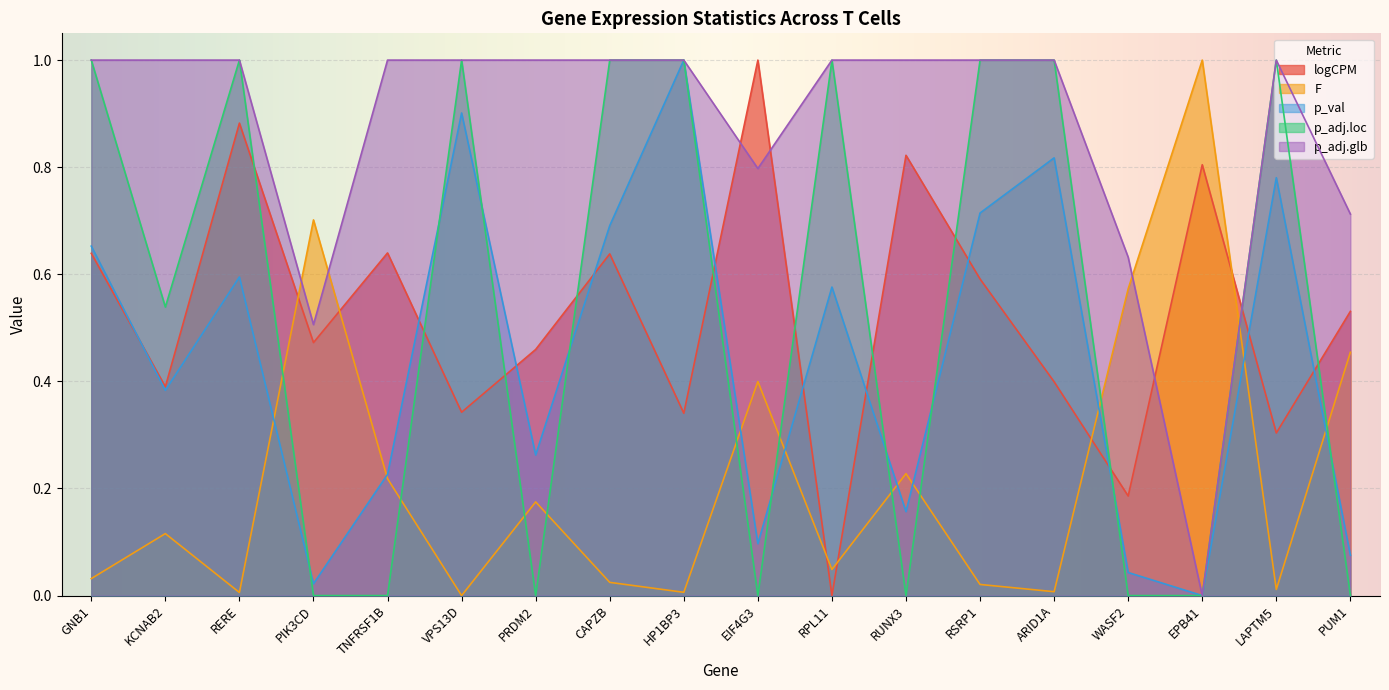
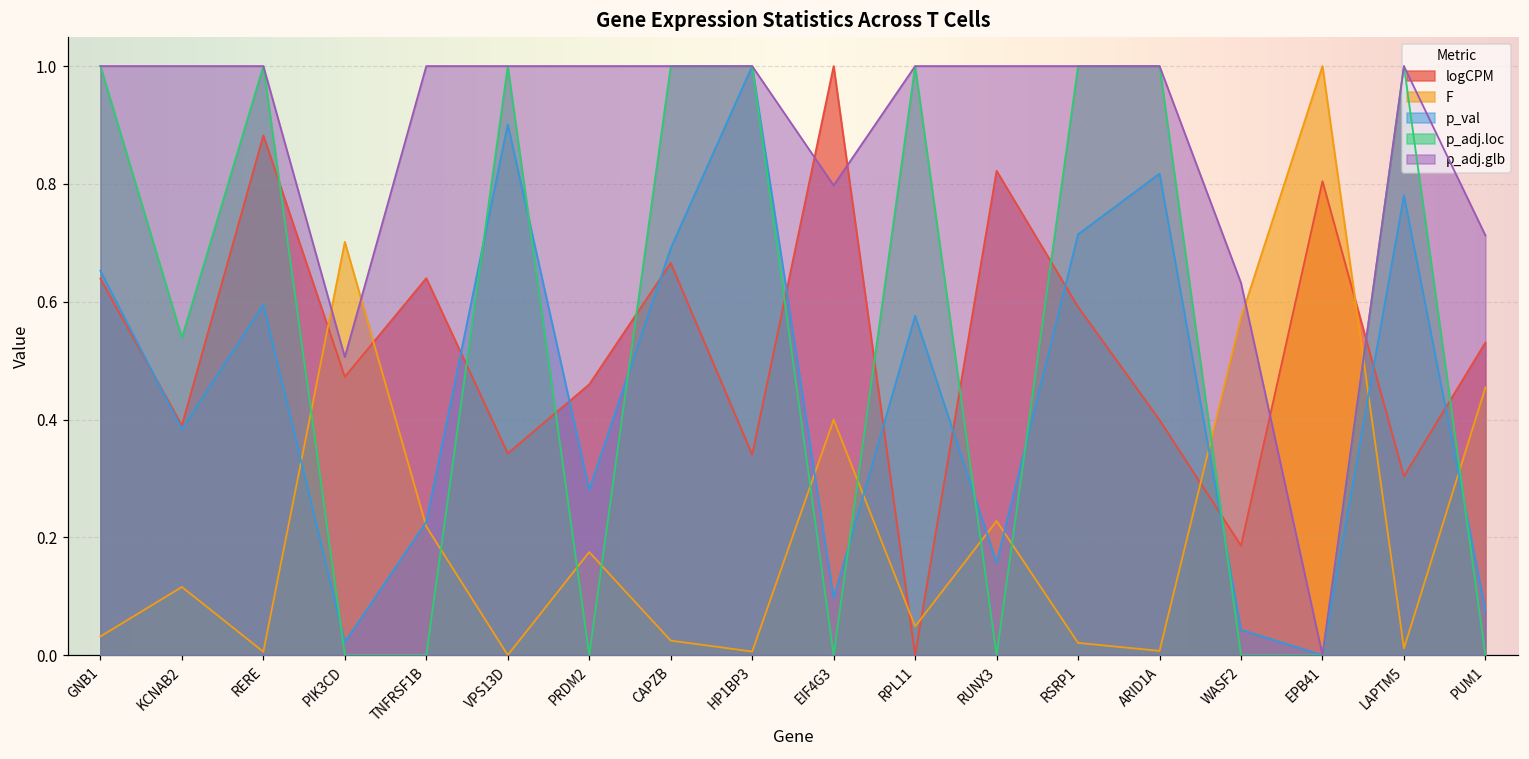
p_val, PRDM2: 0.26 -> 0.28
logCPM, CAPZB: 0.64 -> 0.67
